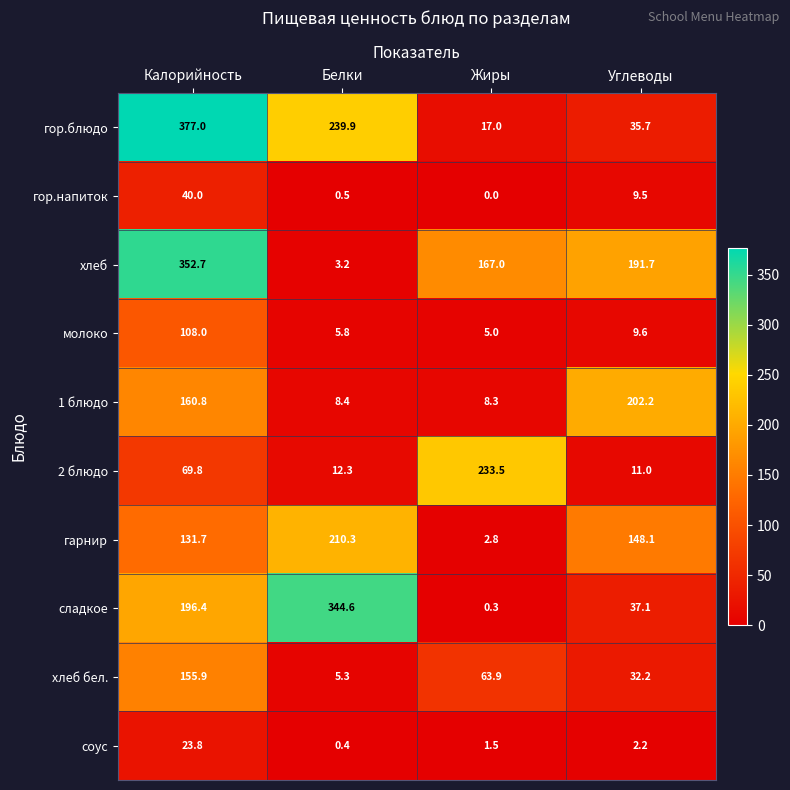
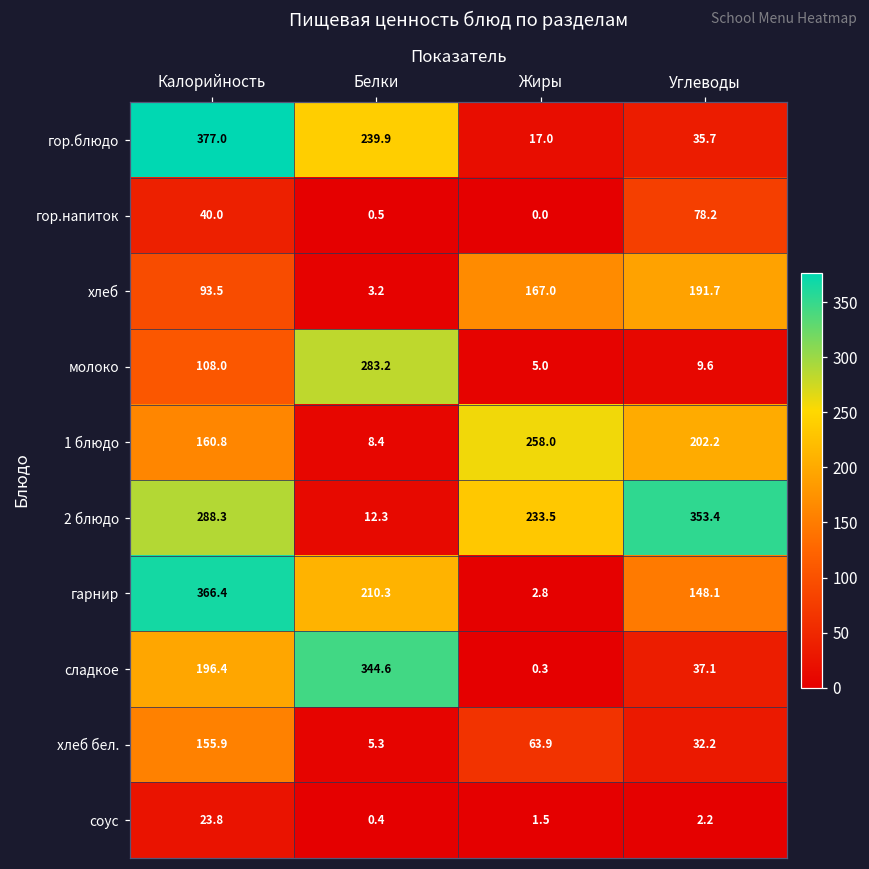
гор.напиток, Углеводы: 9.5 -> 78.2
хлеб, Калорийность: 352.7 -> 93.5
молоко, Белки: 5.8 -> 283.2
1 блюдо, Жиры: 8.3 -> 258.0
2 блюдо, Калорийность: 69.8 -> 288.3
2 блюдо, Углеводы: 11.0 -> 353.4
гарнир, Калорийность: 131.7 -> 366.4
